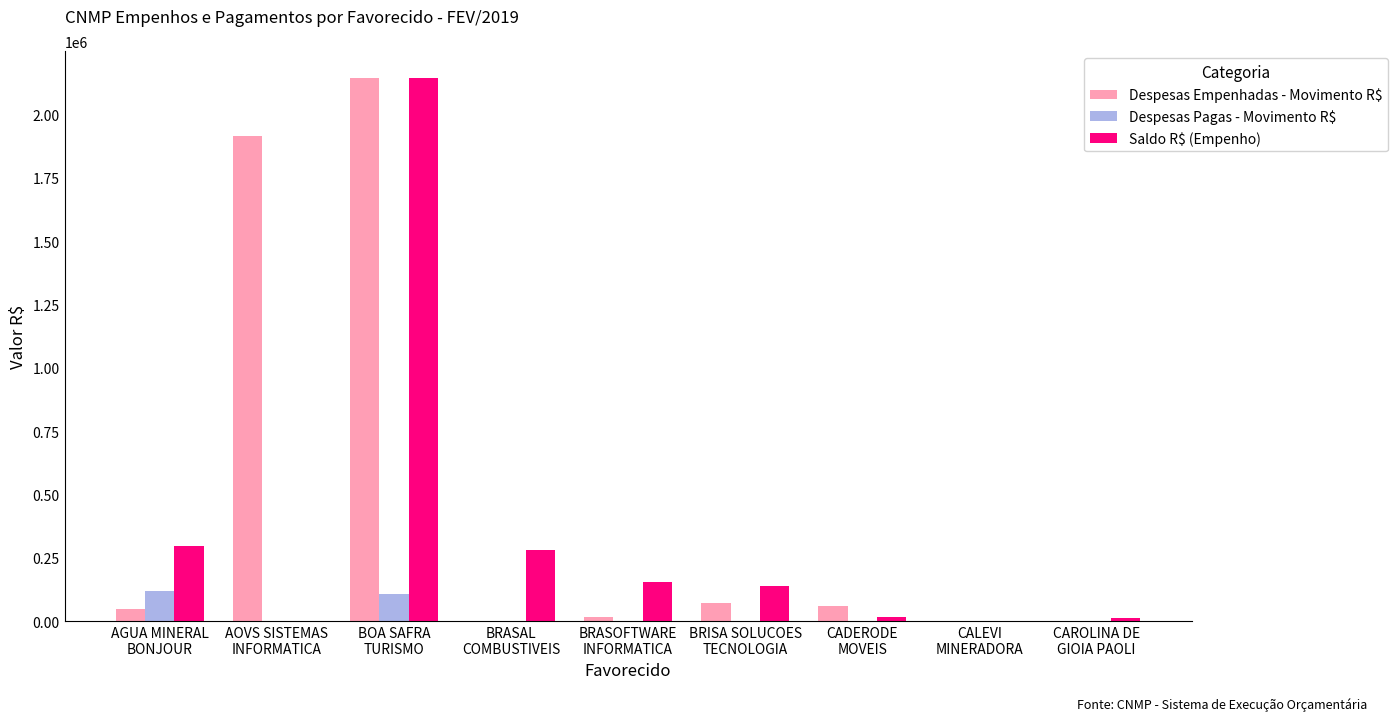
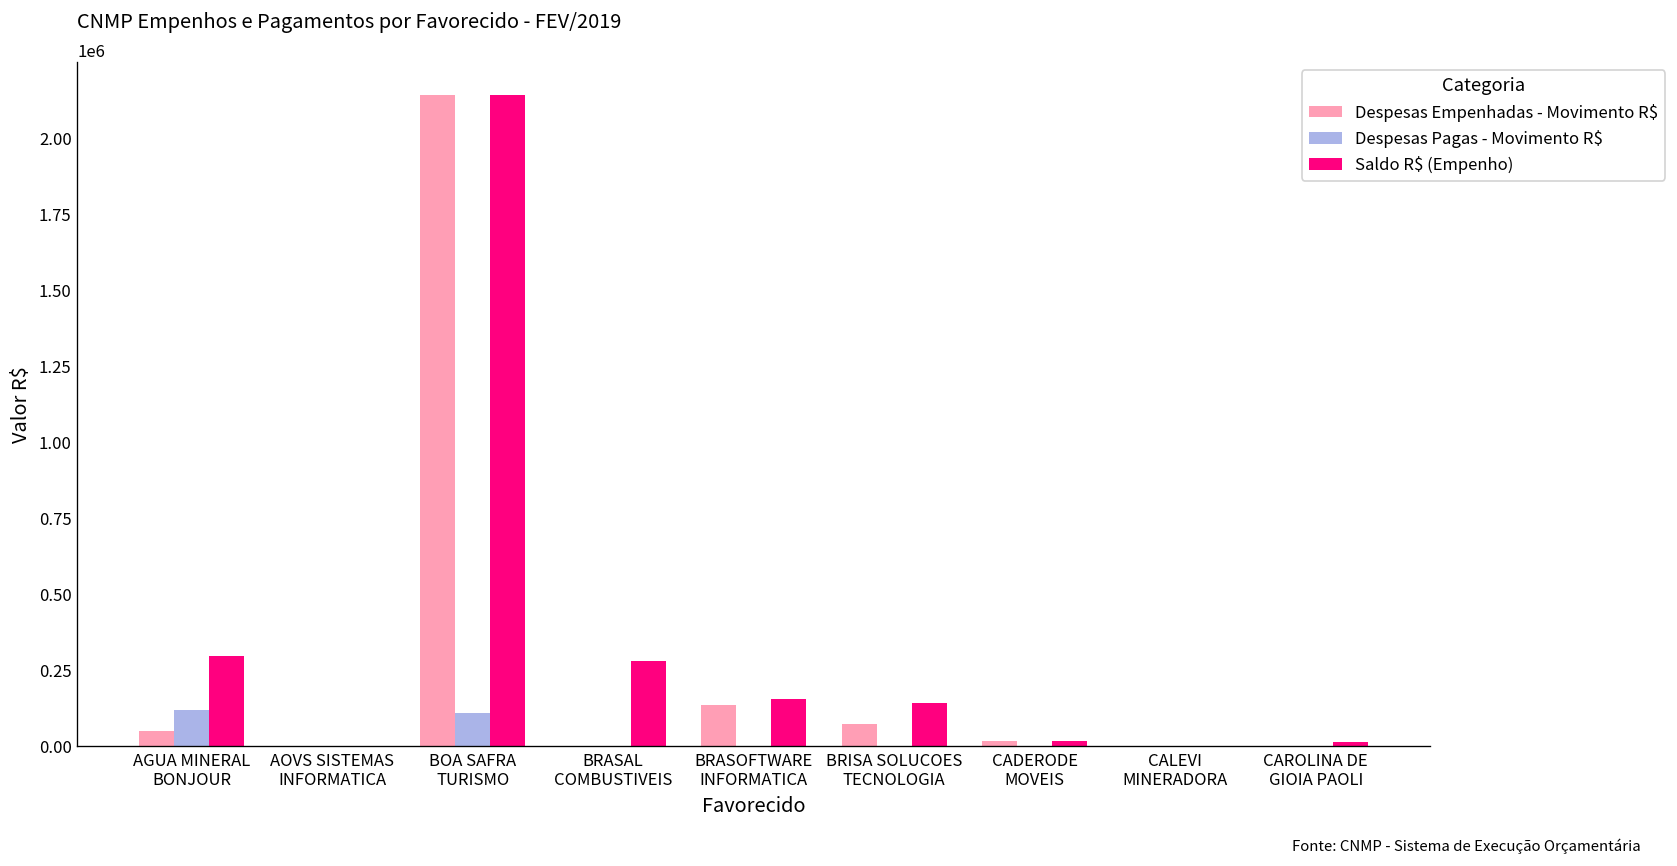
Despesas Empenhadas - Movimento R$, AOVS SISTEMAS INFORMATICA: 1910000 -> 0
Despesas Empenhadas - Movimento R$, BRASOFTWARE INFORMATICA: 20000 -> 140000
Despesas Empenhadas - Movimento R$, CADERODE MOVEIS: 60000 -> 20000
